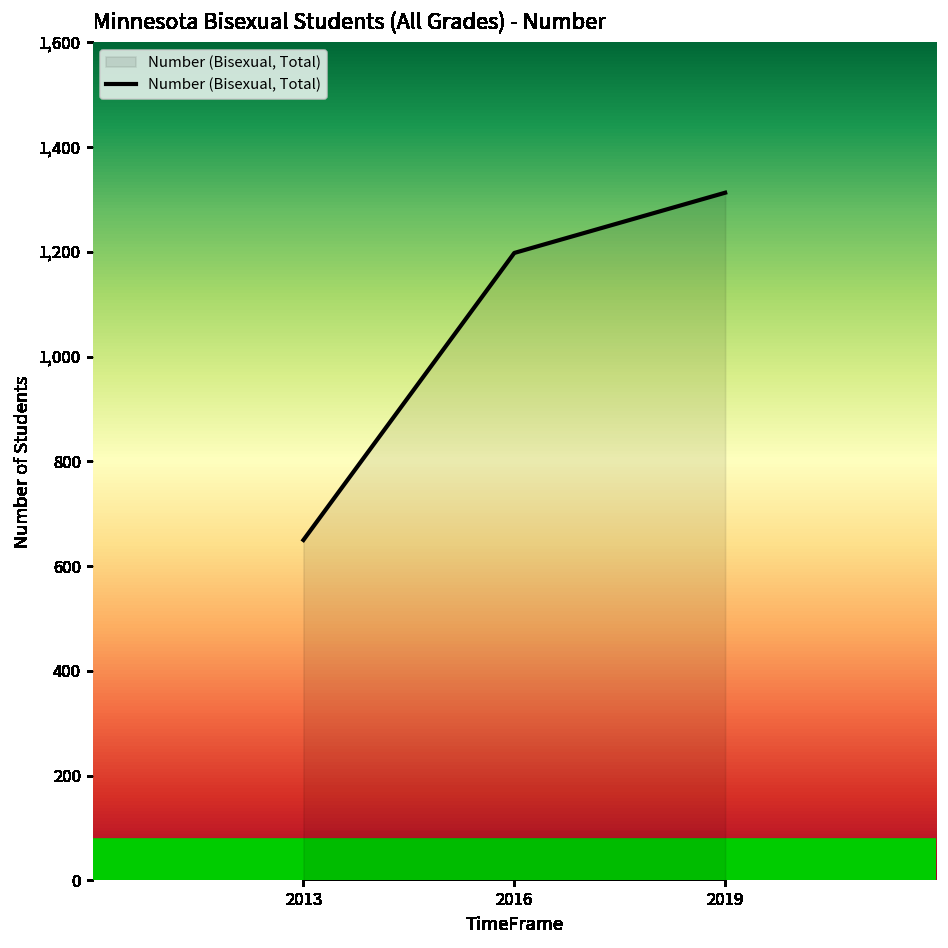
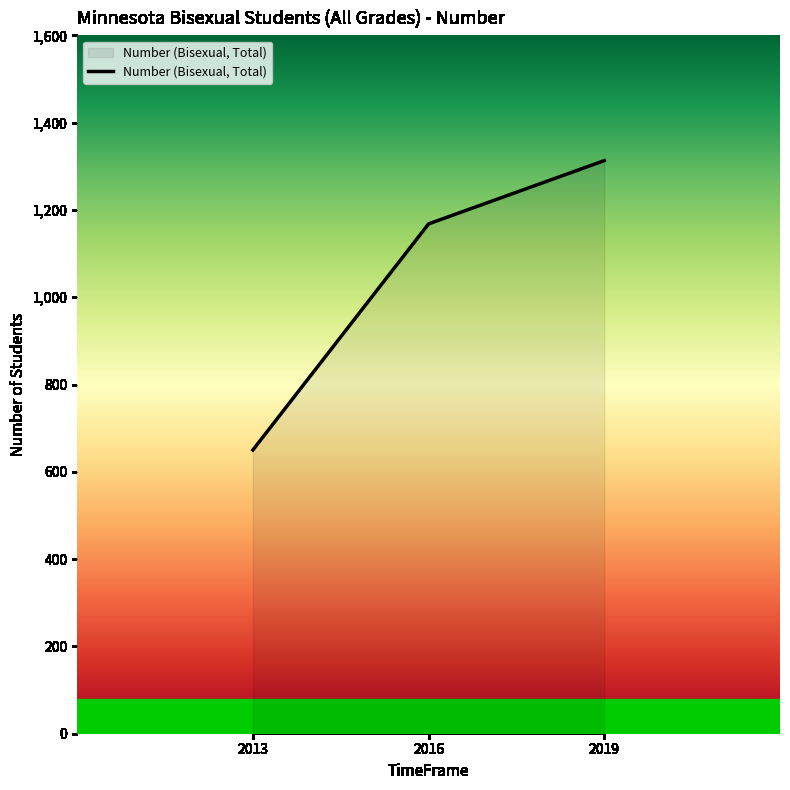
2016: 1,200 -> 1,170
